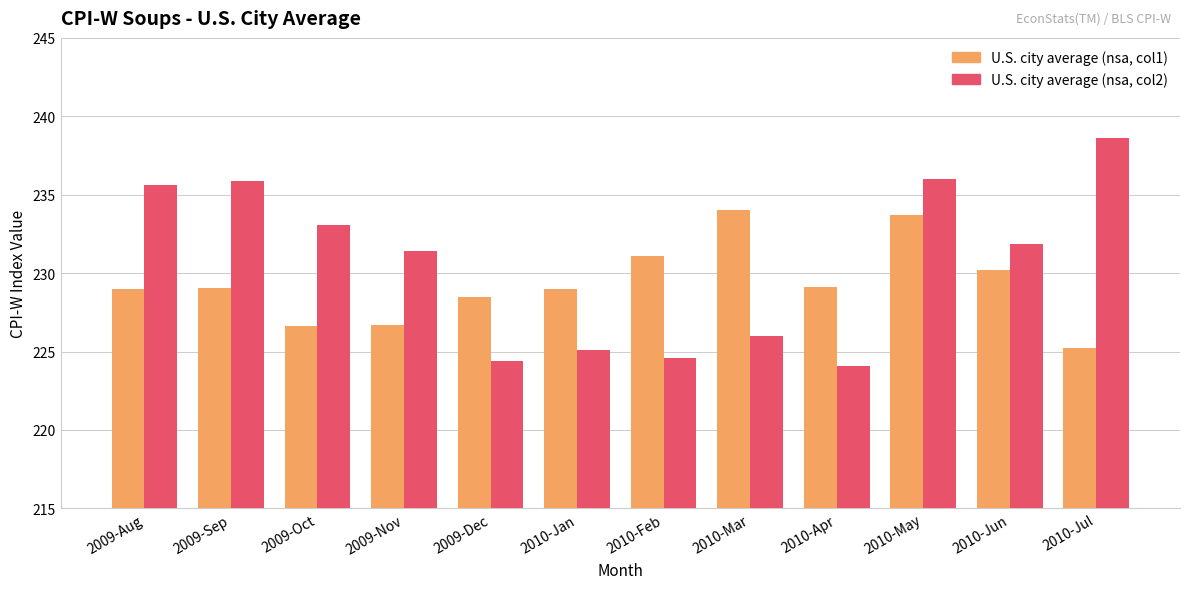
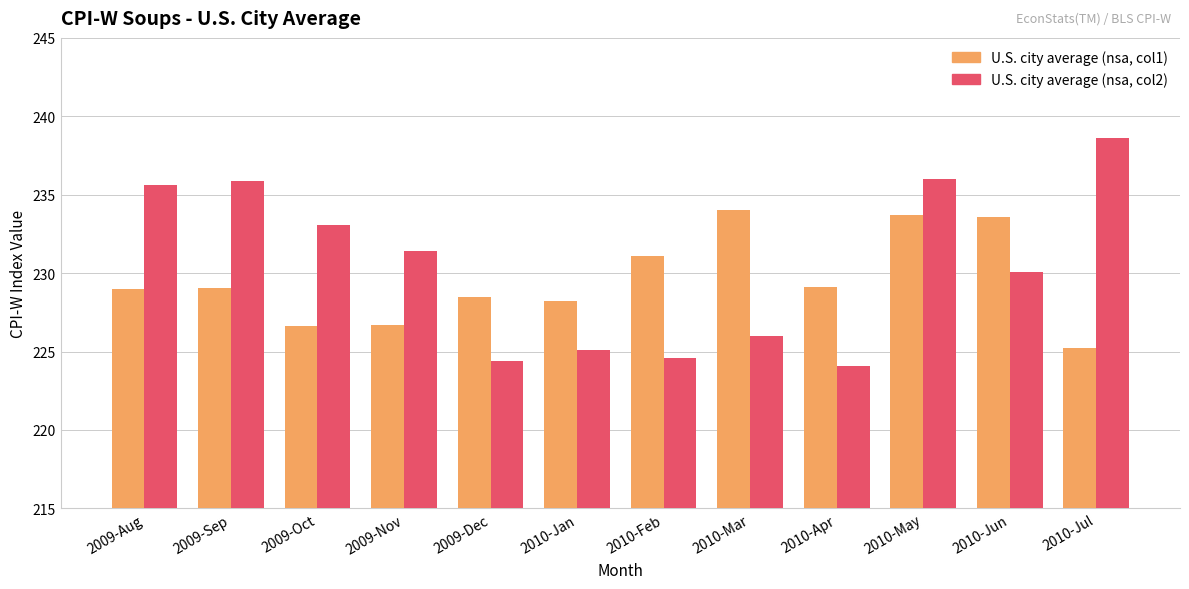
U.S. city average (nsa, col1), 2010-Jan: 229.0 -> 228.2
U.S. city average (nsa, col1), 2010-Jun: 230.2 -> 233.6
U.S. city average (nsa, col2), 2010-Jun: 231.8 -> 230.1
